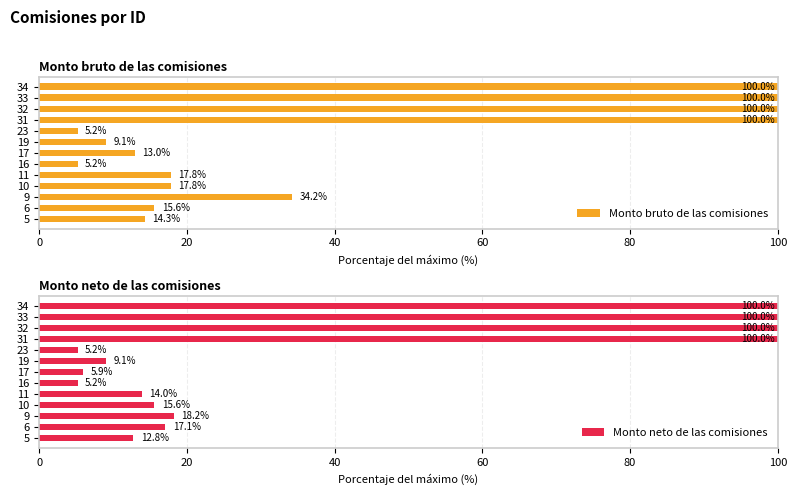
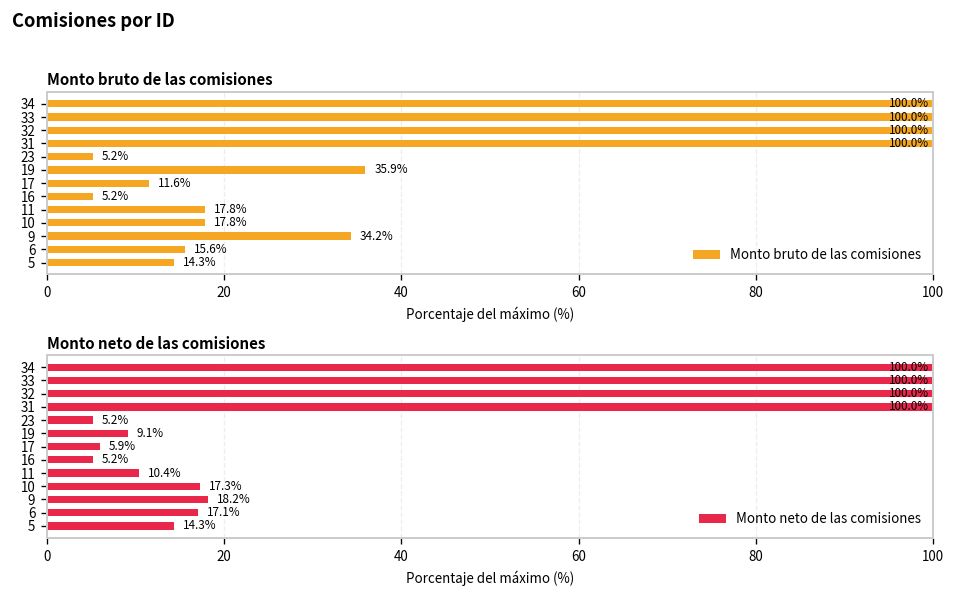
Monto bruto de las comisiones, 19: 9.1% -> 35.9%
Monto bruto de las comisiones, 17: 13.0% -> 11.6%
Monto neto de las comisiones, 11: 14.0% -> 10.4%
Monto neto de las comisiones, 10: 15.6% -> 17.3%
Monto neto de las comisiones, 5: 12.8% -> 14.3%
